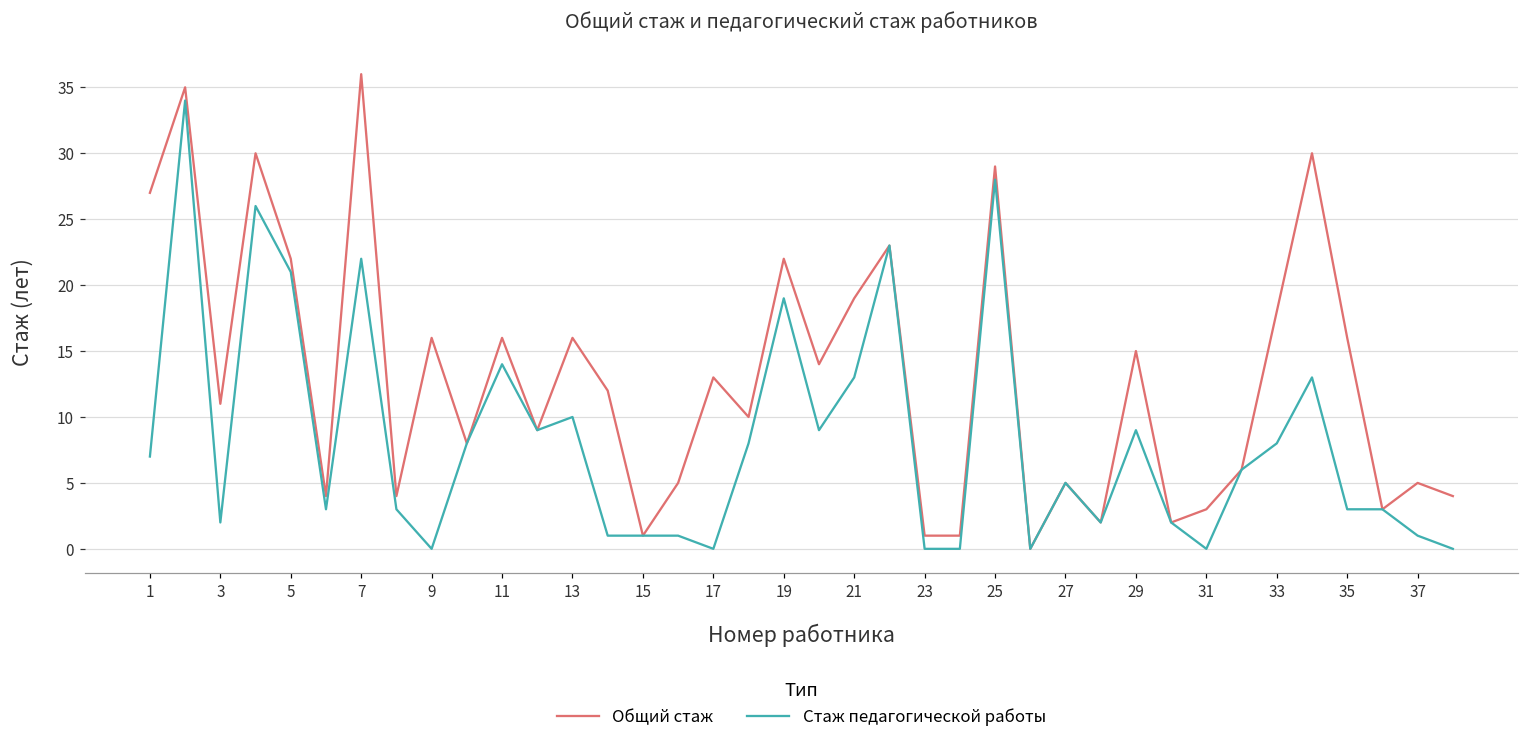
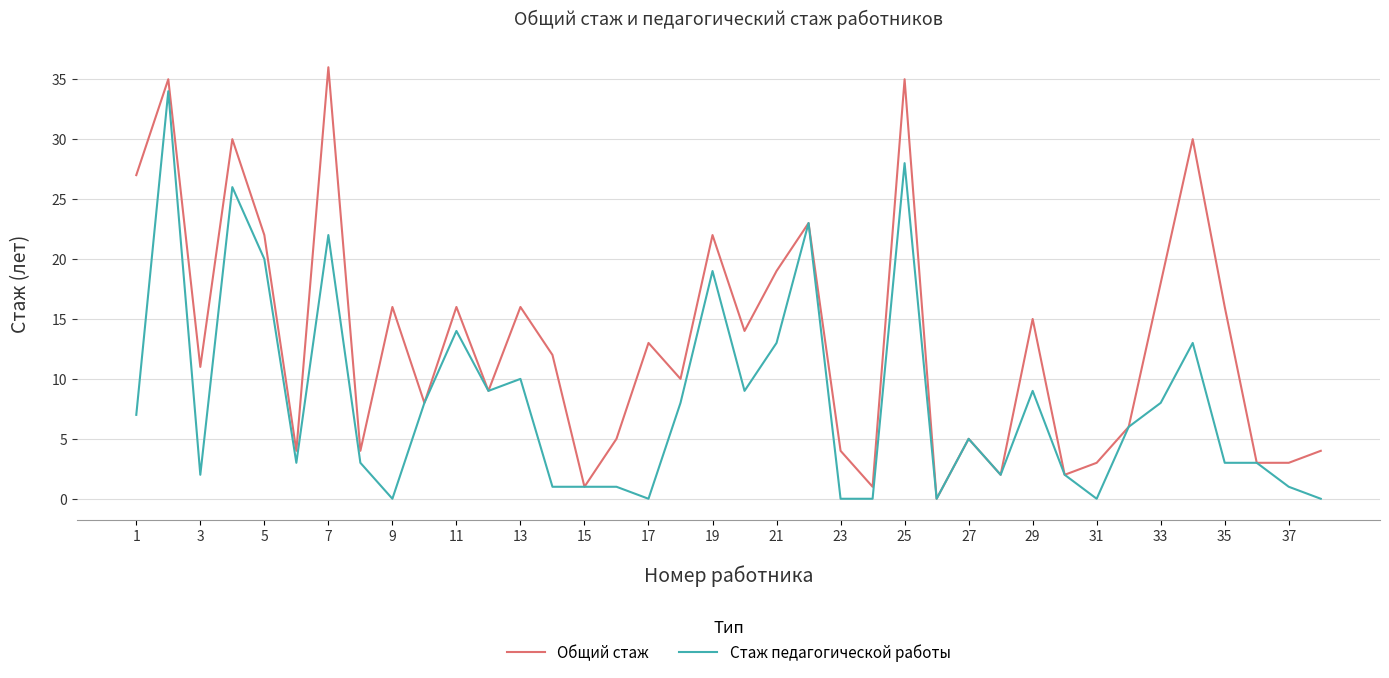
Стаж педагогической работы, 5: 21 -> 20
Общий стаж, 23: 1 -> 4
Общий стаж, 25: 29 -> 35
Общий стаж, 37: 5 -> 3
